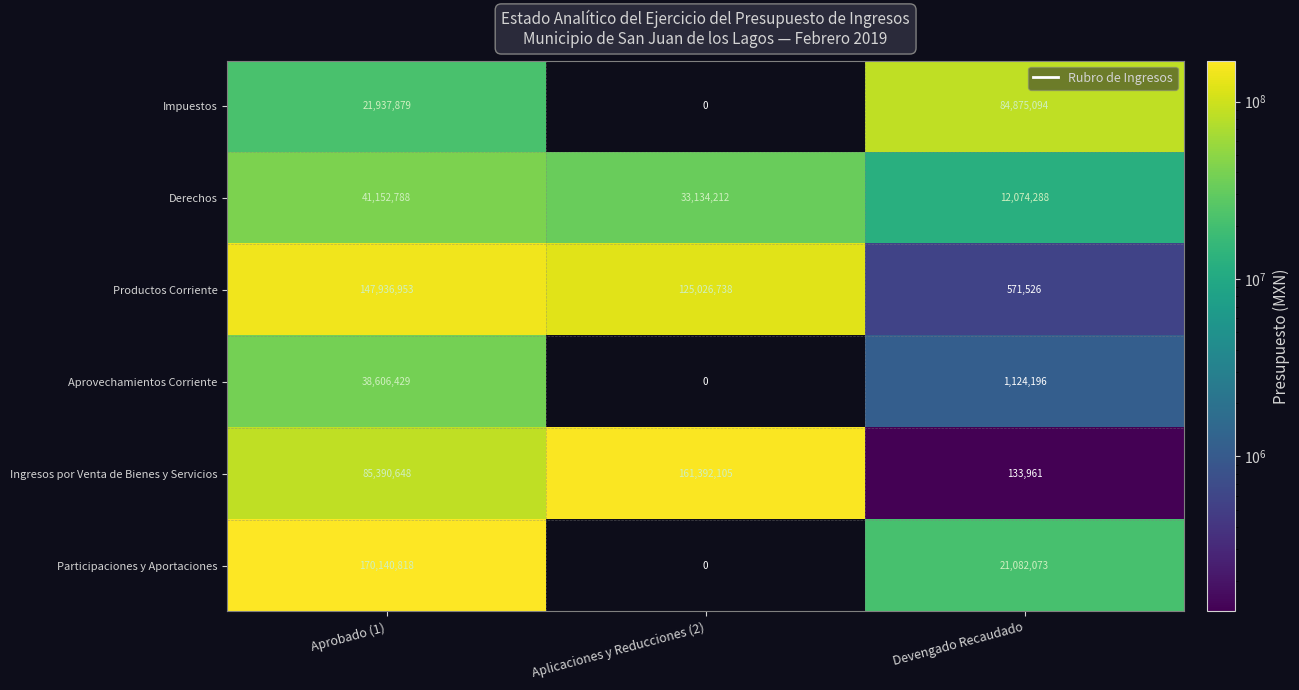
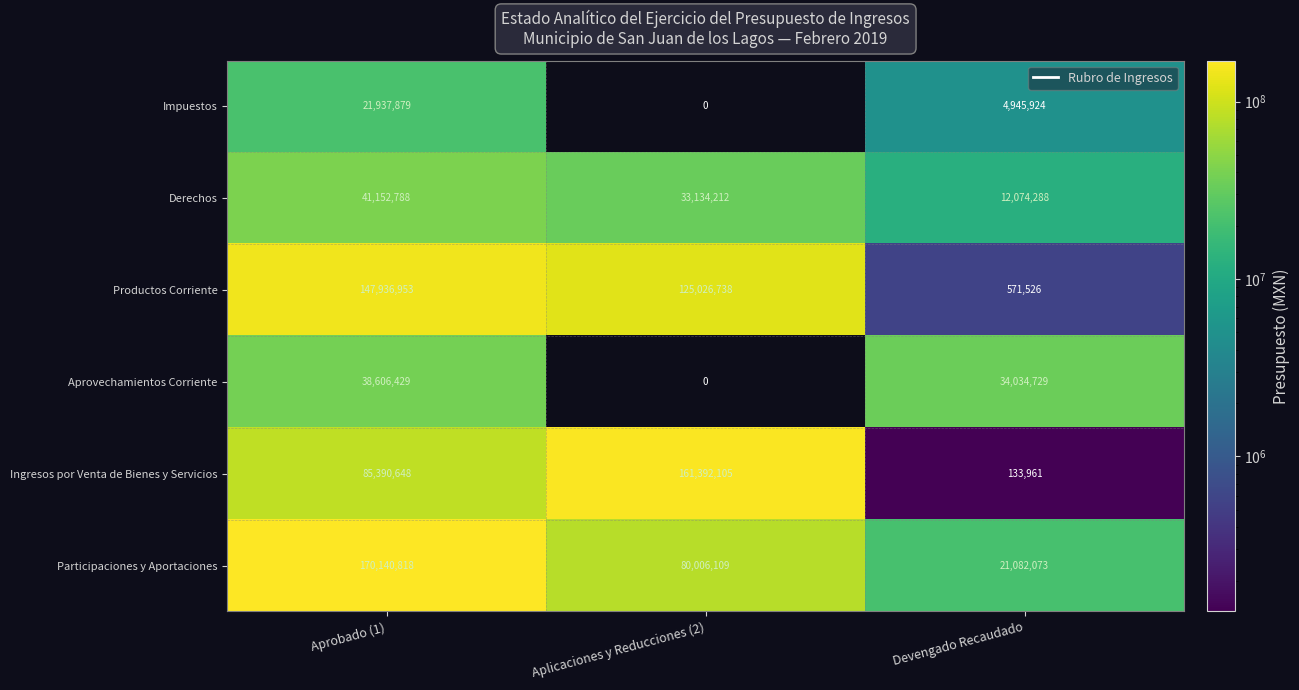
Impuestos, Devengado Recaudado: 84,875,094 -> 4,945,924
Aprovechamientos Corriente, Devengado Recaudado: 1,124,196 -> 34,034,729
Participaciones y Aportaciones, Aplicaciones y Reducciones (2): 0 -> 80,006,109
